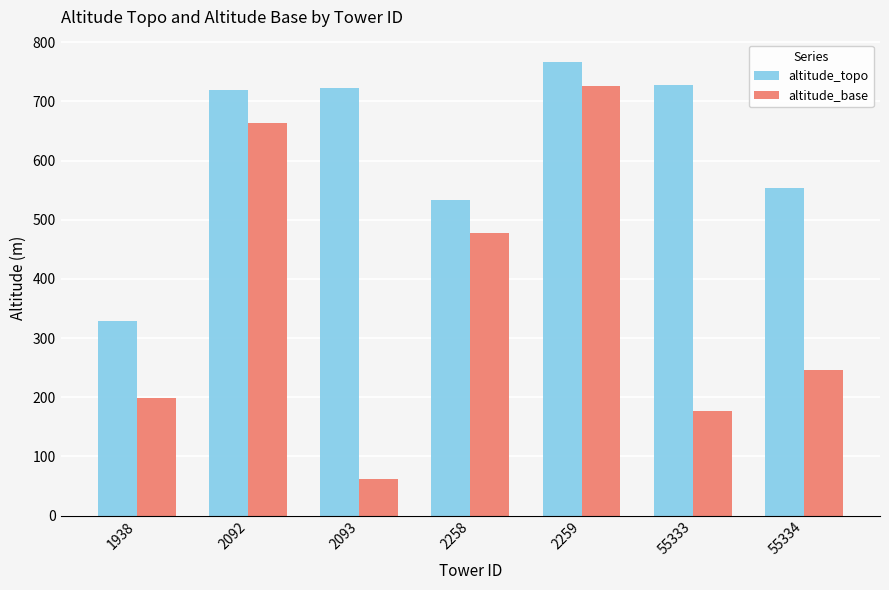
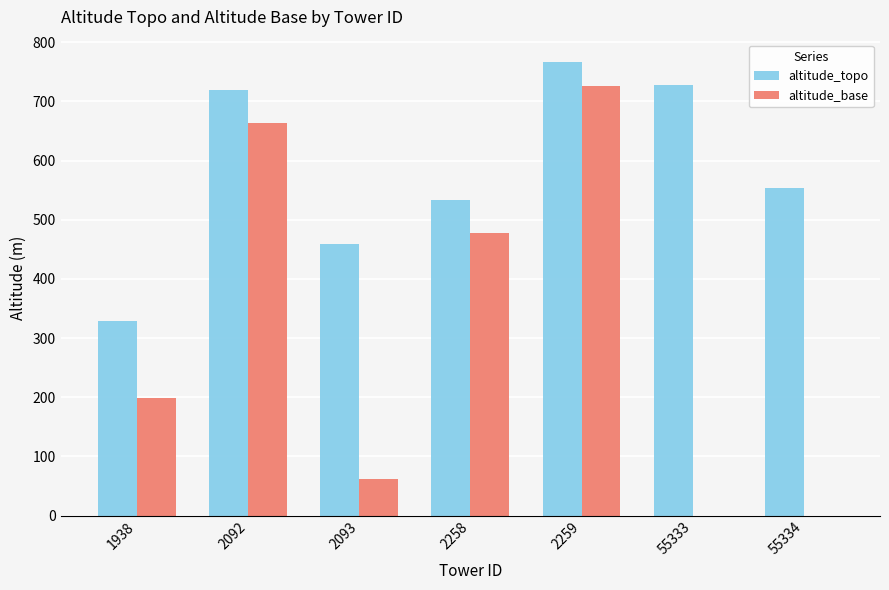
altitude_topo, 2093: 720 -> 460
altitude_base, 55333: 180 -> 0
altitude_base, 55334: 250 -> 0
